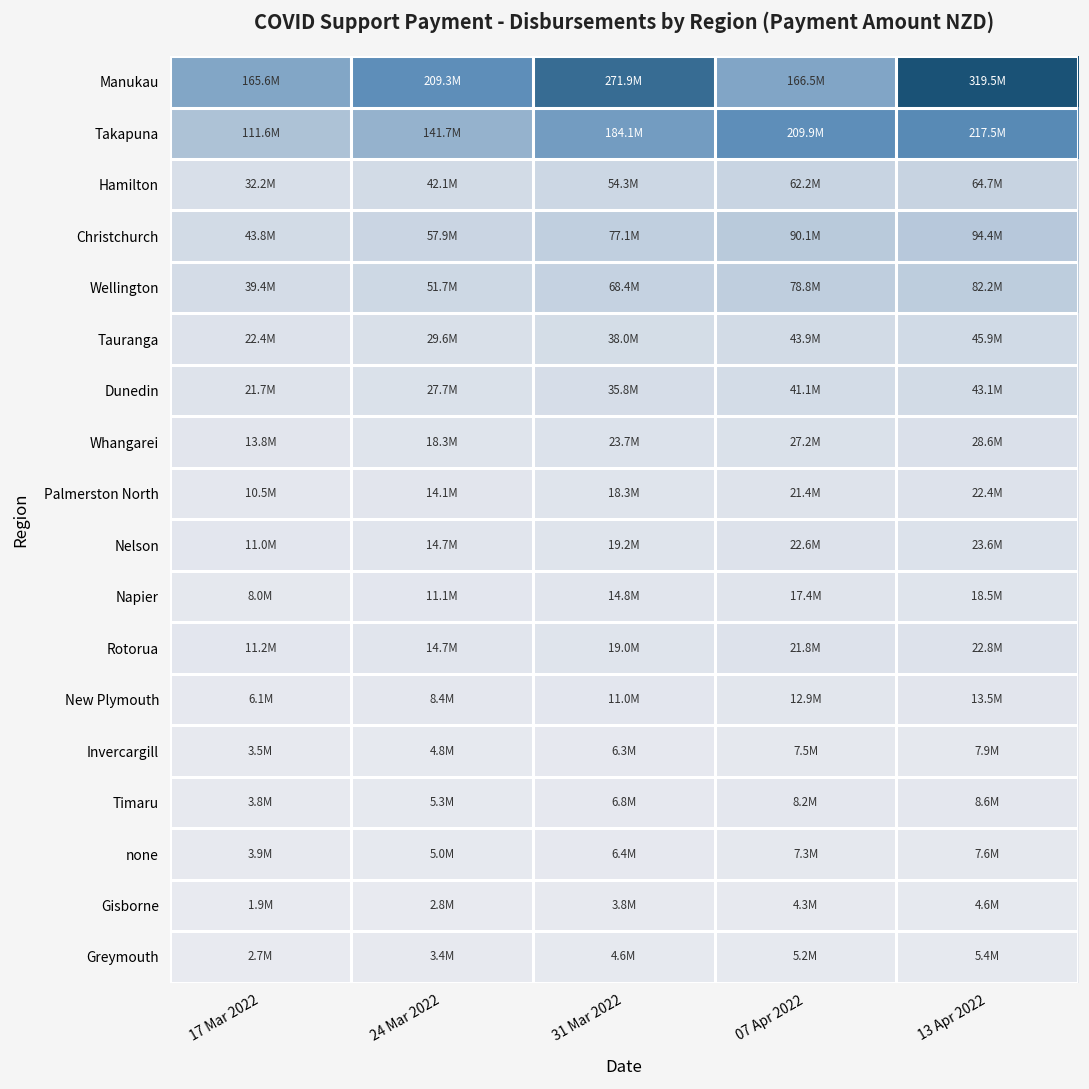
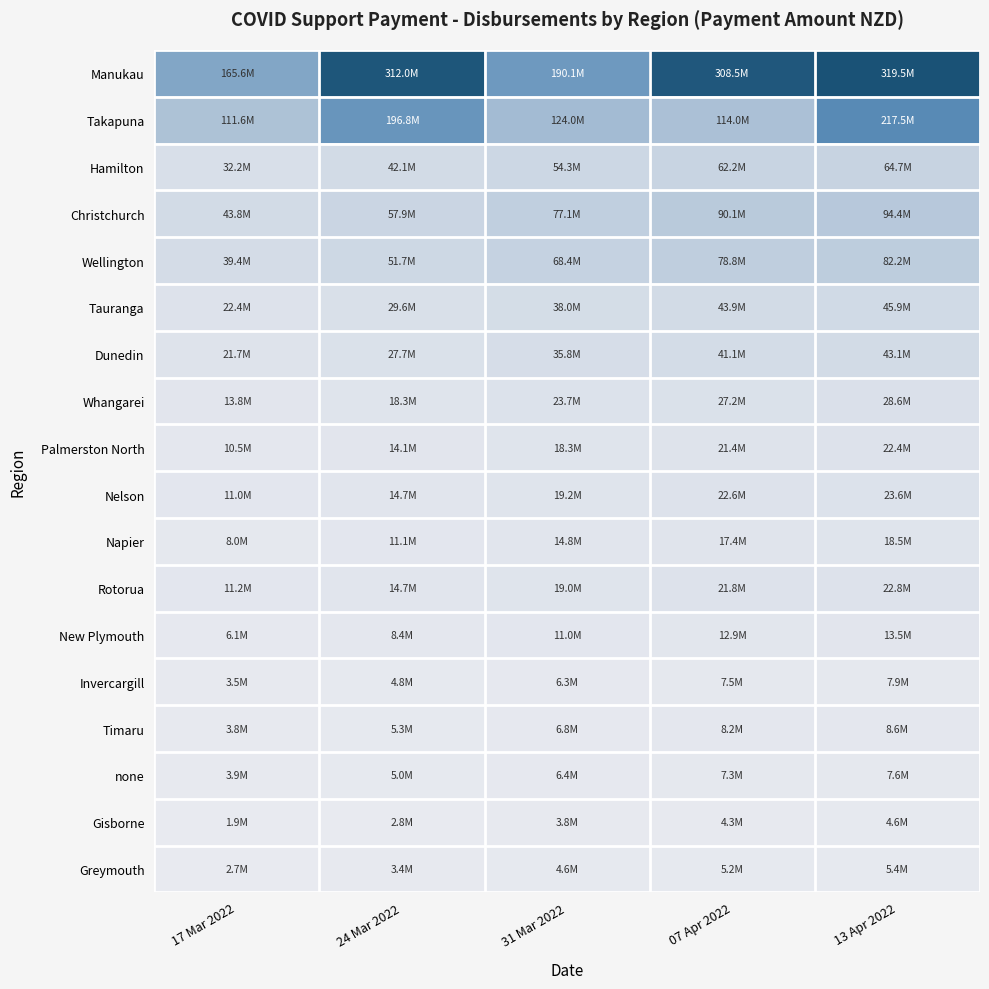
Manukau, 24 Mar 2022: 209.3M -> 312.0M
Manukau, 31 Mar 2022: 271.9M -> 190.1M
Manukau, 07 Apr 2022: 166.5M -> 308.5M
Takapuna, 24 Mar 2022: 141.7M -> 196.8M
Takapuna, 31 Mar 2022: 184.1M -> 124.0M
Takapuna, 07 Apr 2022: 209.9M -> 114.0M
